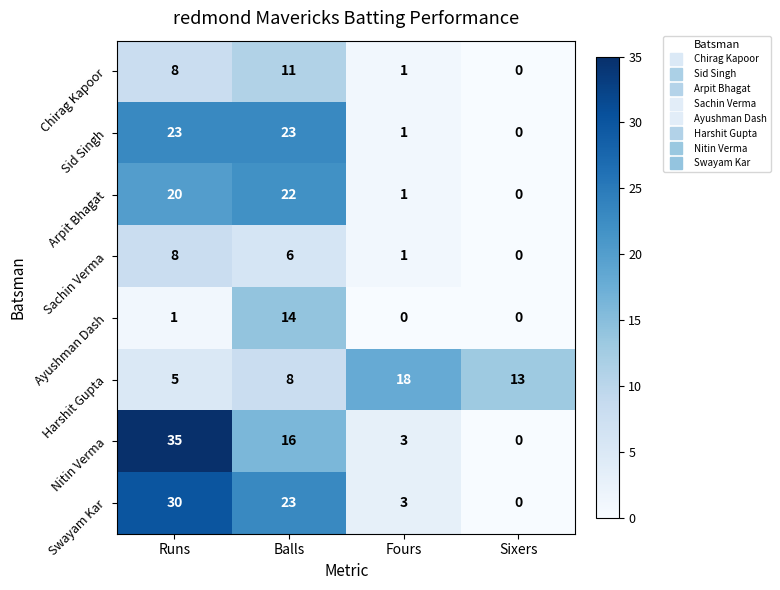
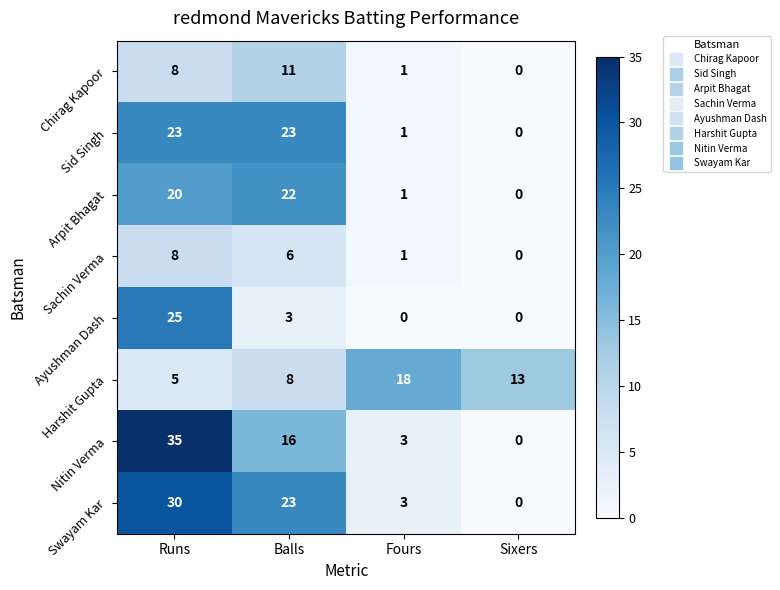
Ayushman Dash, Runs: 1 -> 25
Ayushman Dash, Balls: 14 -> 3
